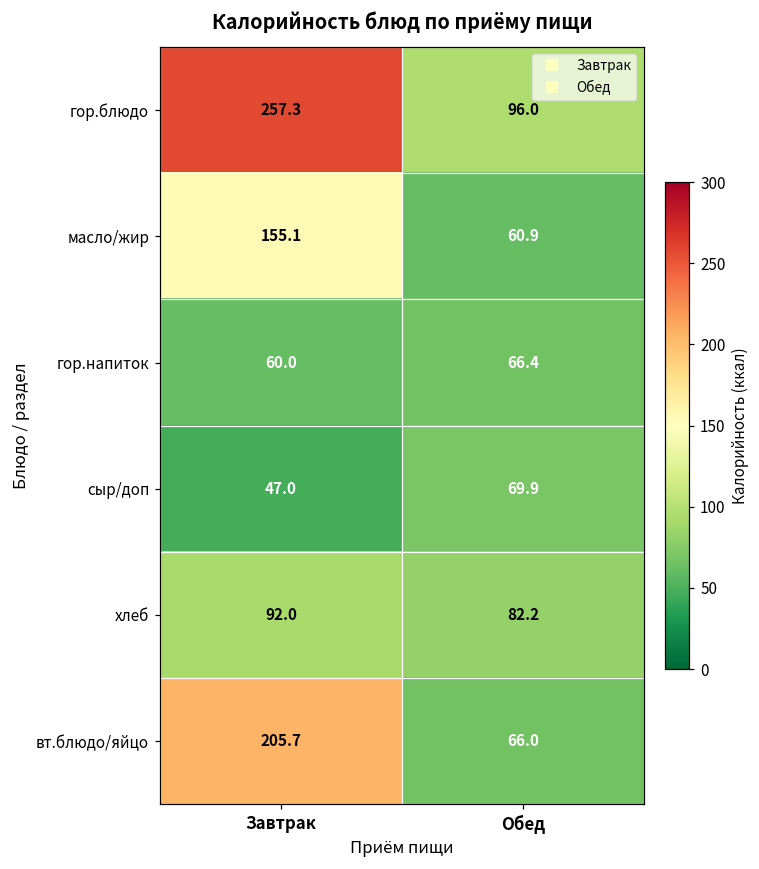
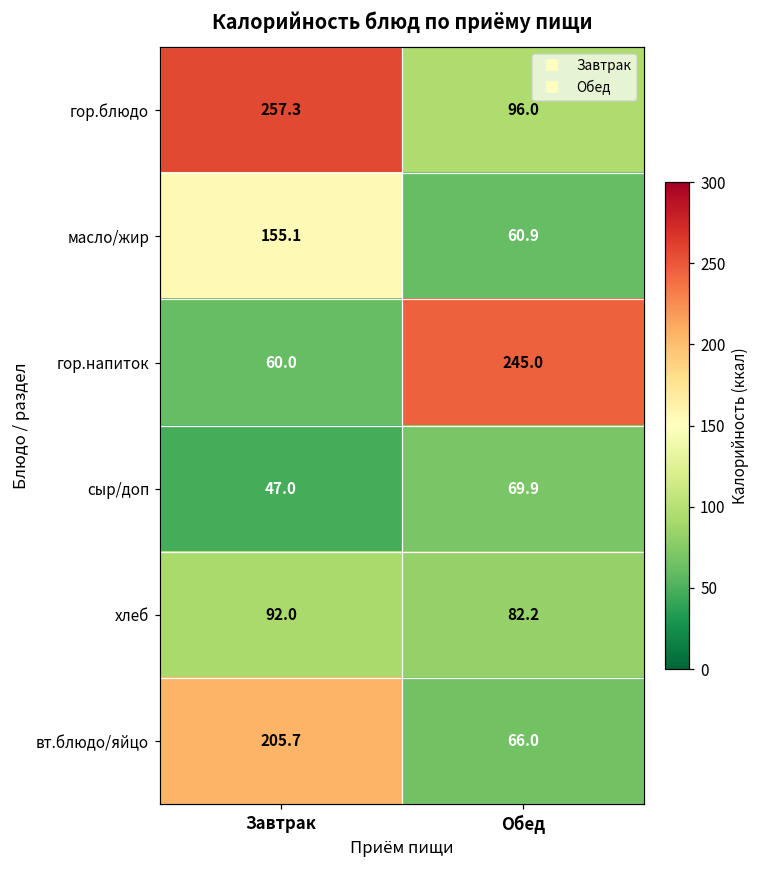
гор.напиток, Обед: 66.4 -> 245.0
